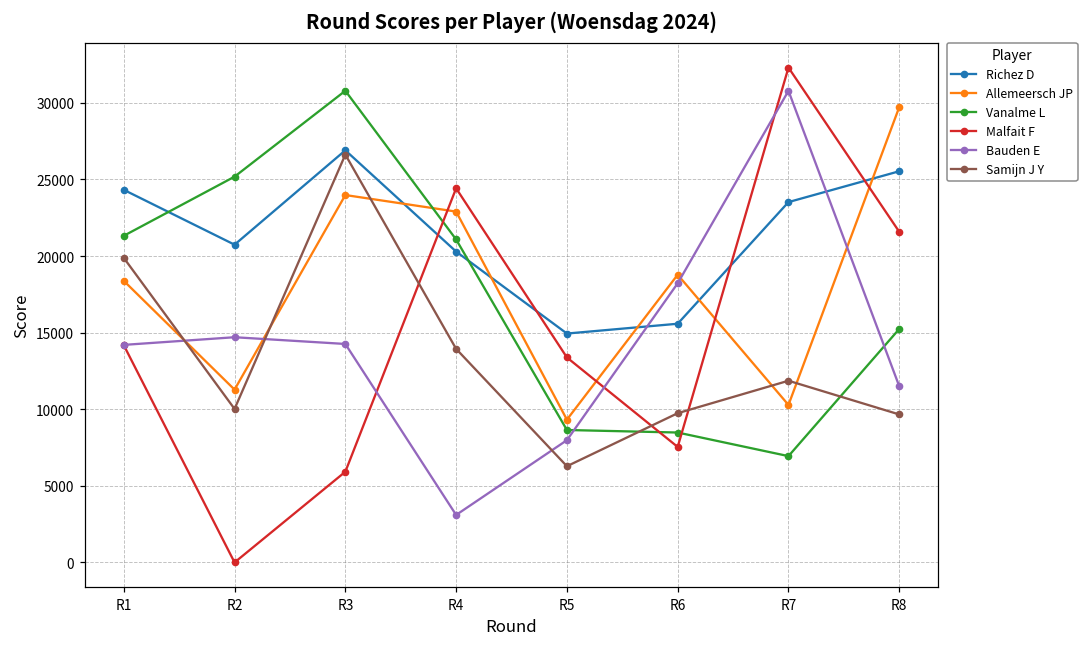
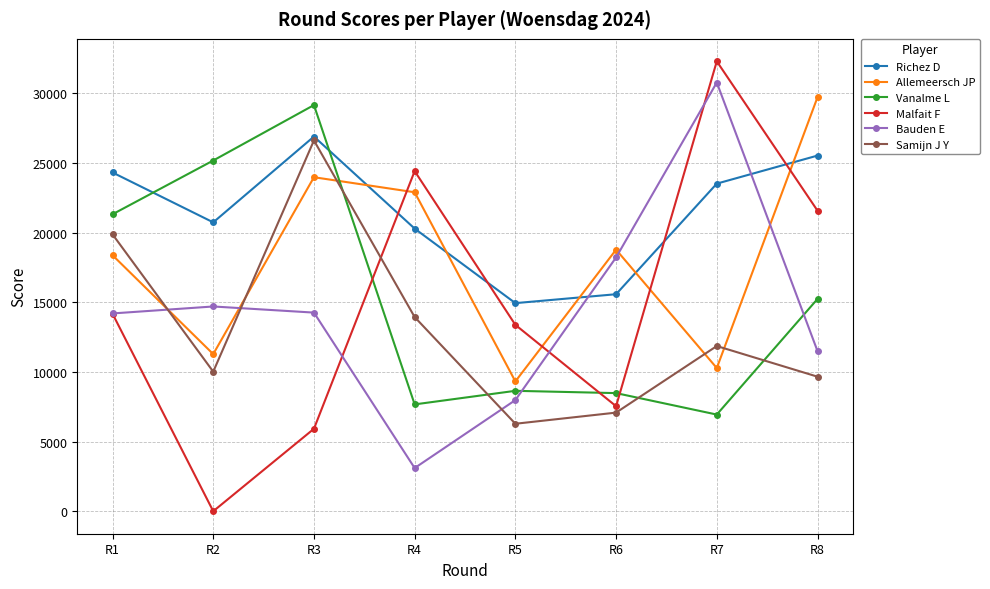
Vanalme L, R3: 30800 -> 29200
Vanalme L, R4: 21100 -> 7700
Samijn J Y, R6: 9700 -> 7100
